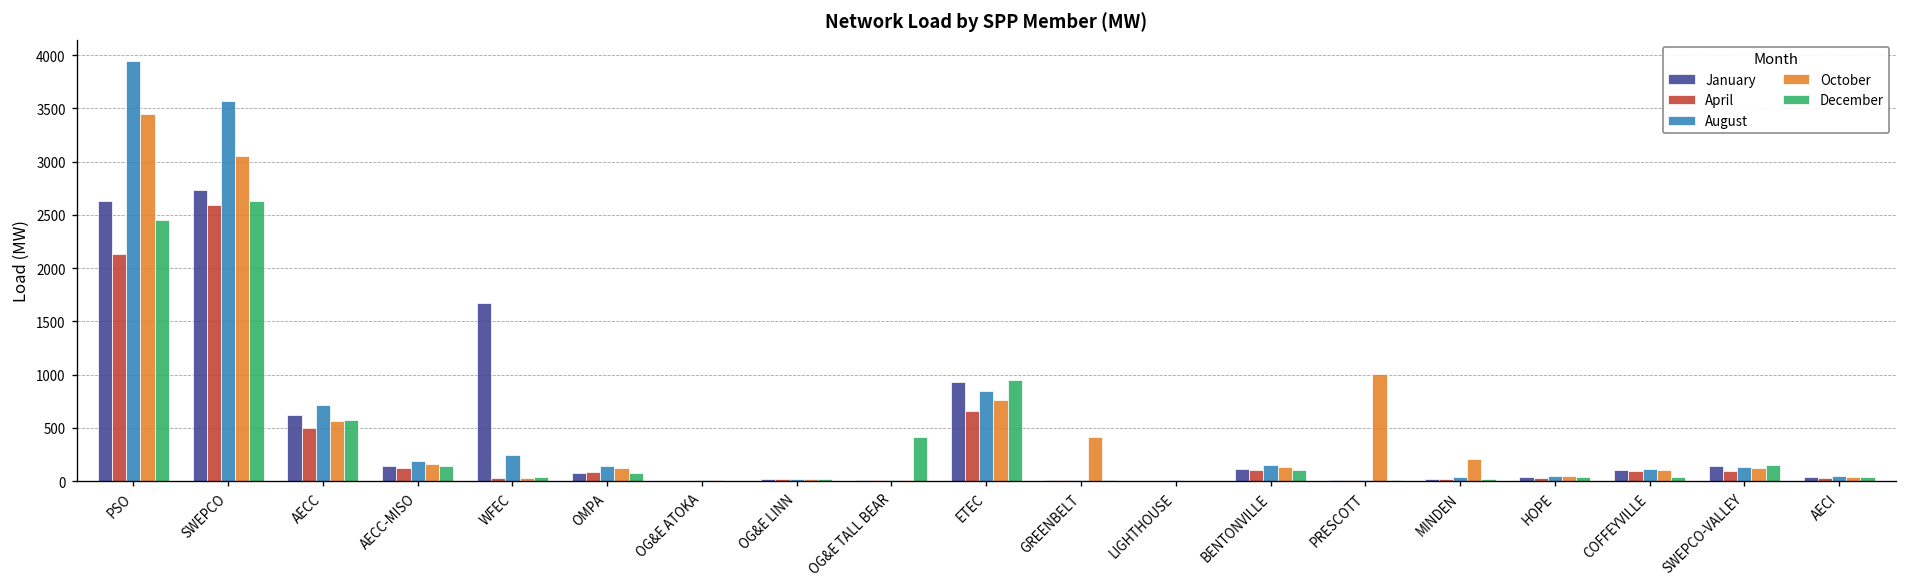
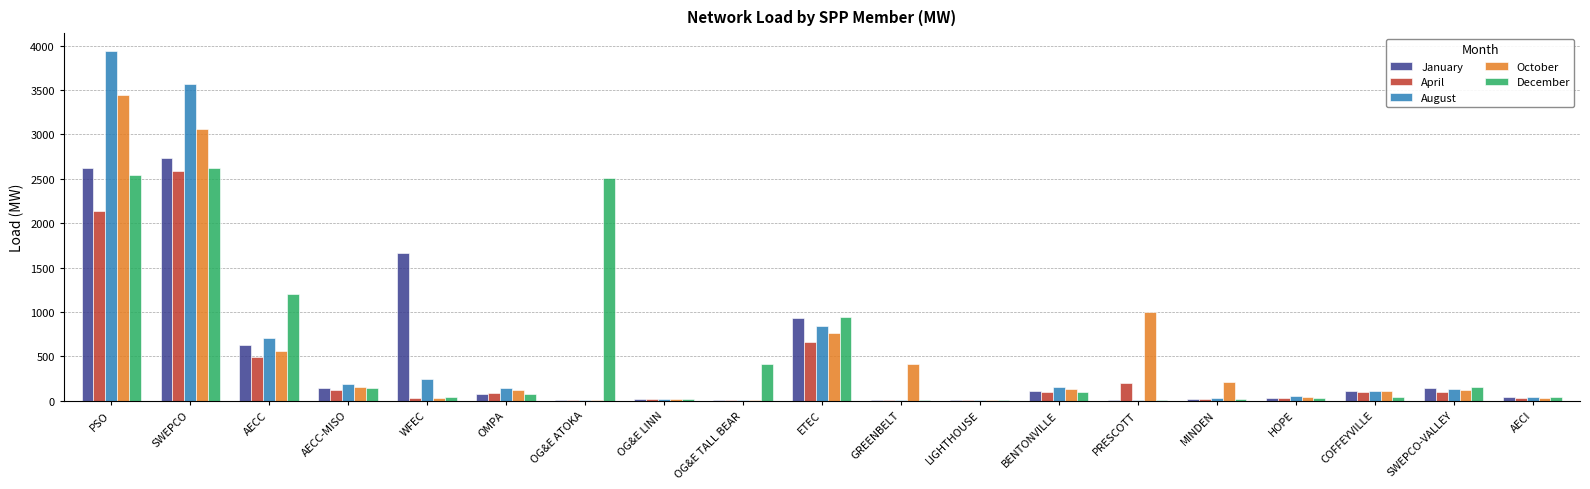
December, PSO: 2400 -> 2500
December, AECC: 600 -> 1200
December, OG&E ATOKA: 0 -> 2500
April, PRESCOTT: 0 -> 200
